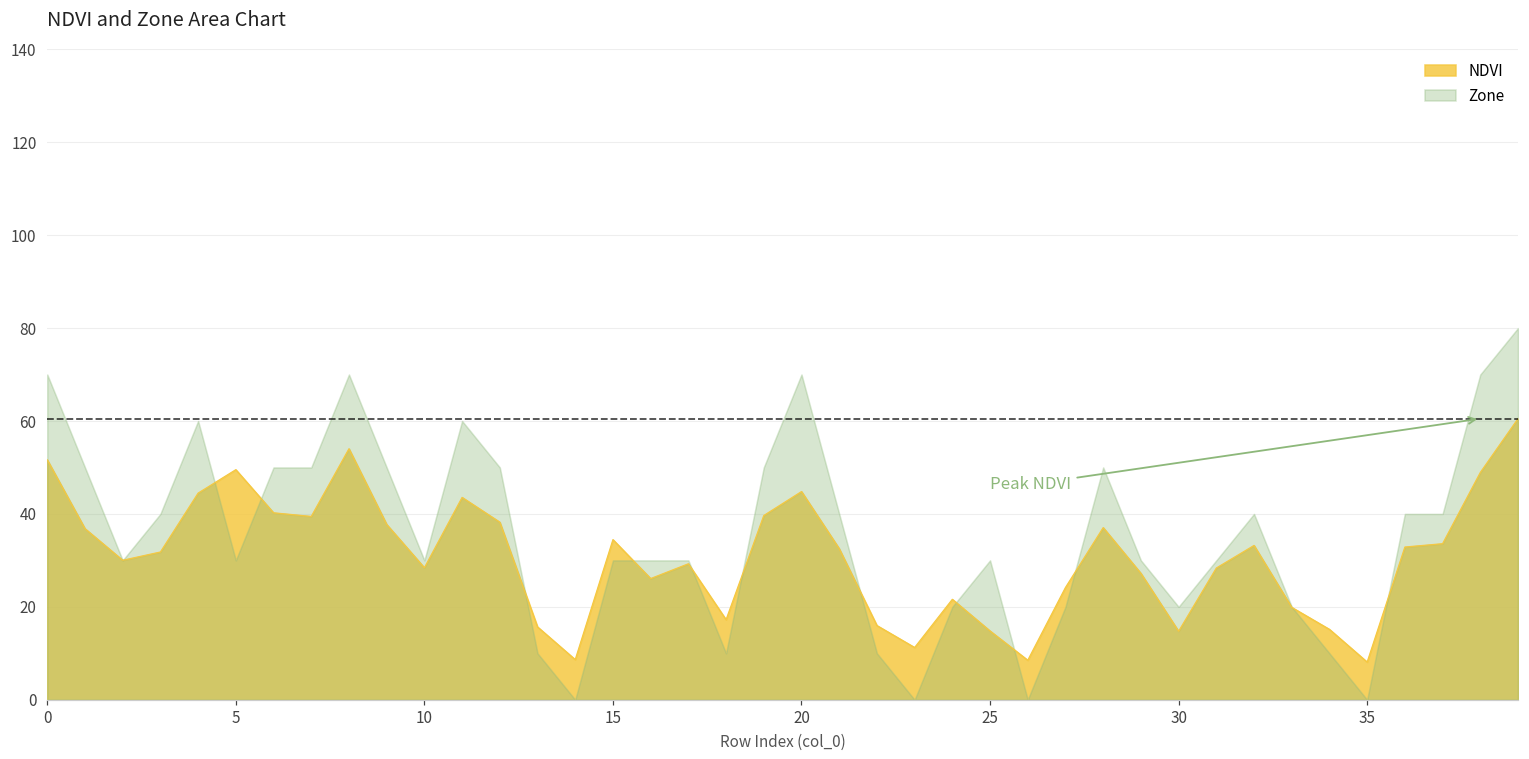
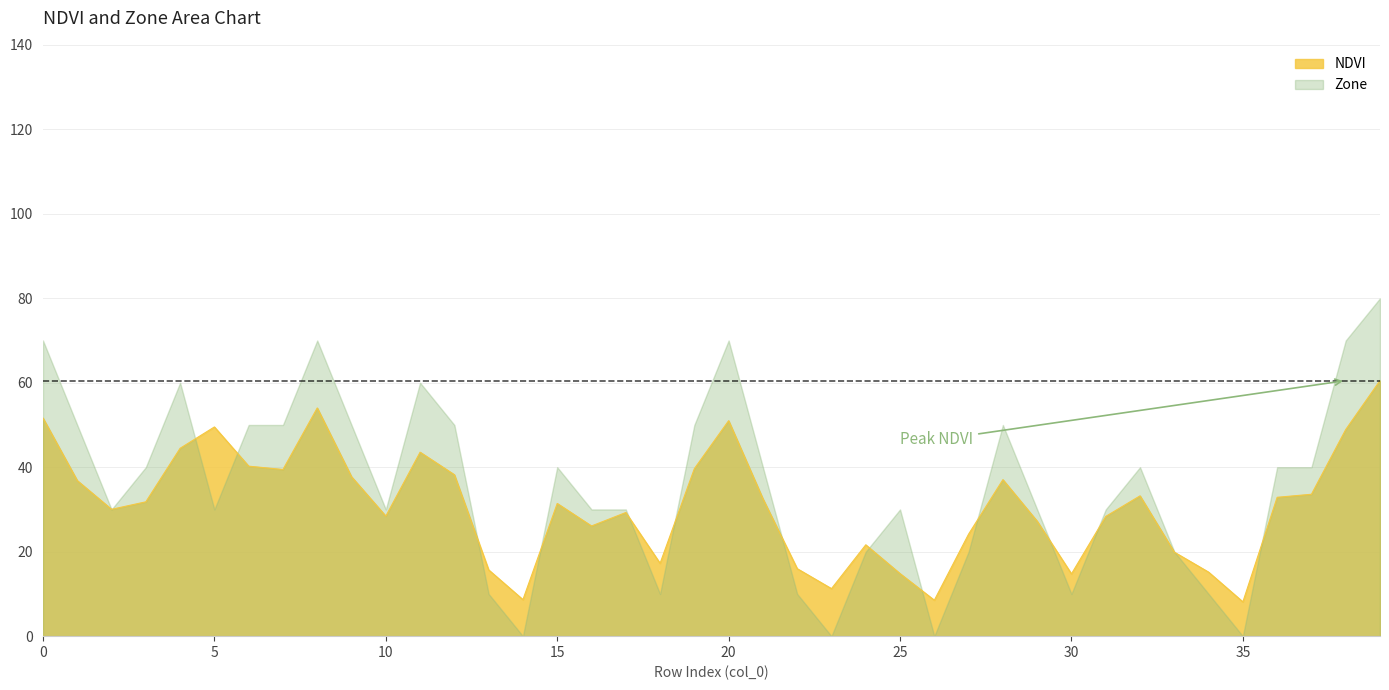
NDVI, 15: 34 -> 31
Zone, 15: 30 -> 40
NDVI, 20: 45 -> 51
Zone, 30: 20 -> 10
